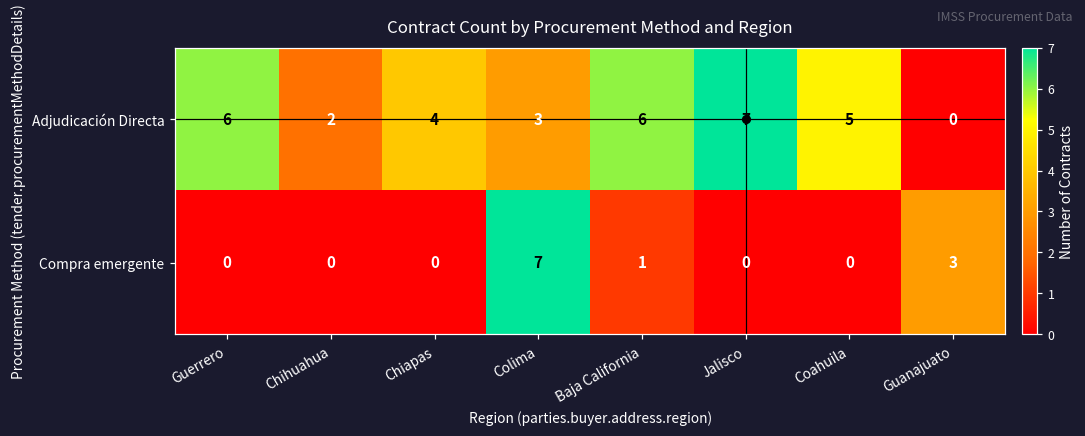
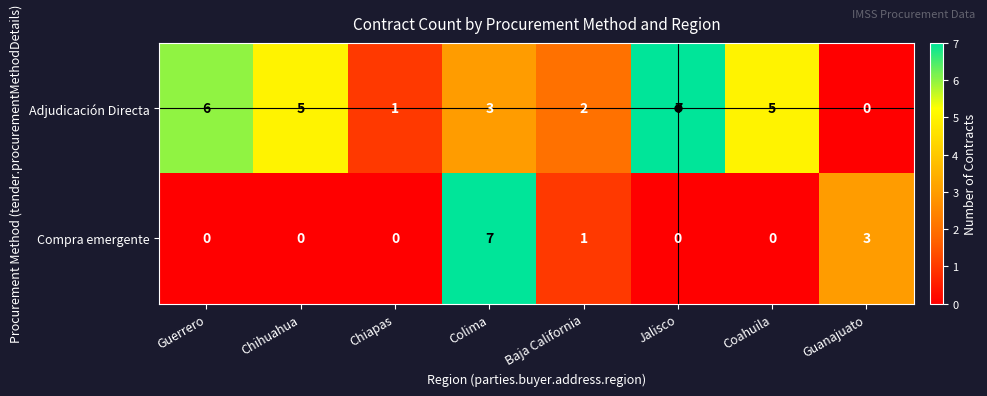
Adjudicación Directa, Chihuahua: 2 -> 5
Adjudicación Directa, Chiapas: 4 -> 1
Adjudicación Directa, Baja California: 6 -> 2
